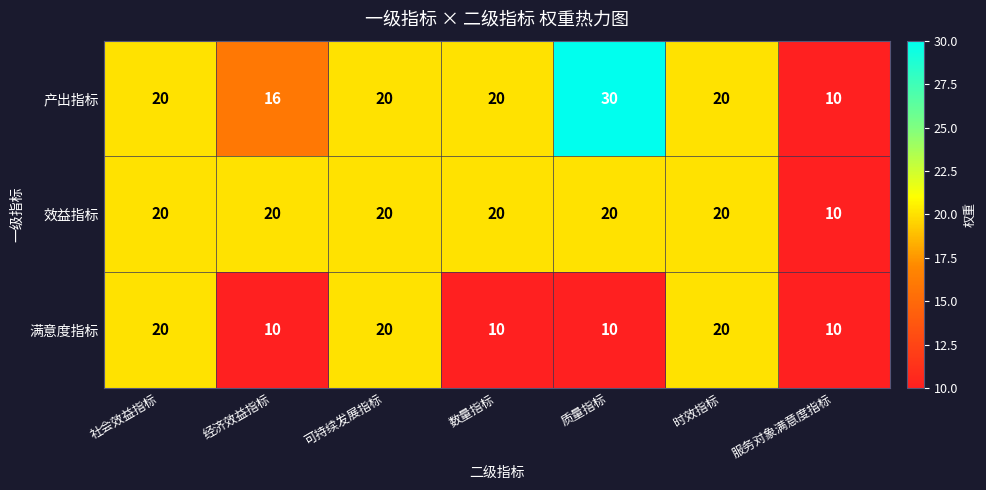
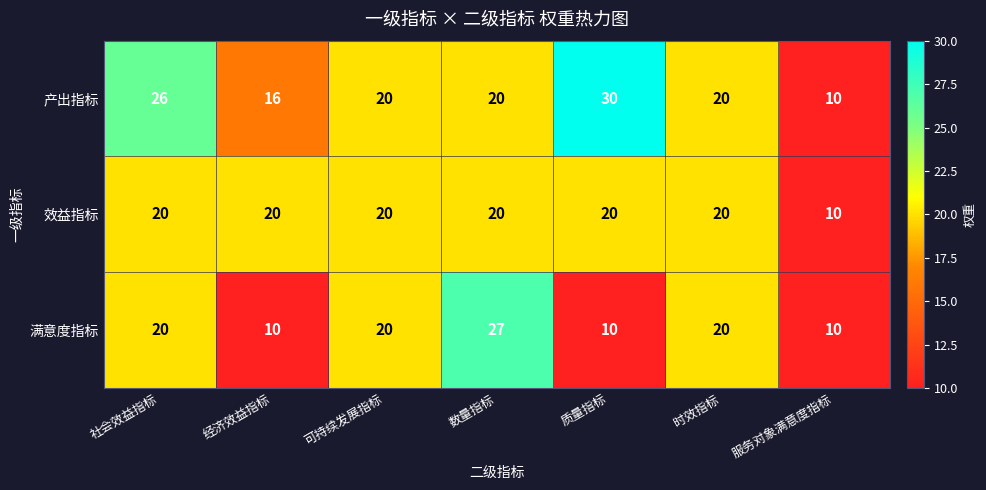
产出指标, 社会效益指标: 20 -> 26
满意度指标, 数量指标: 10 -> 27
